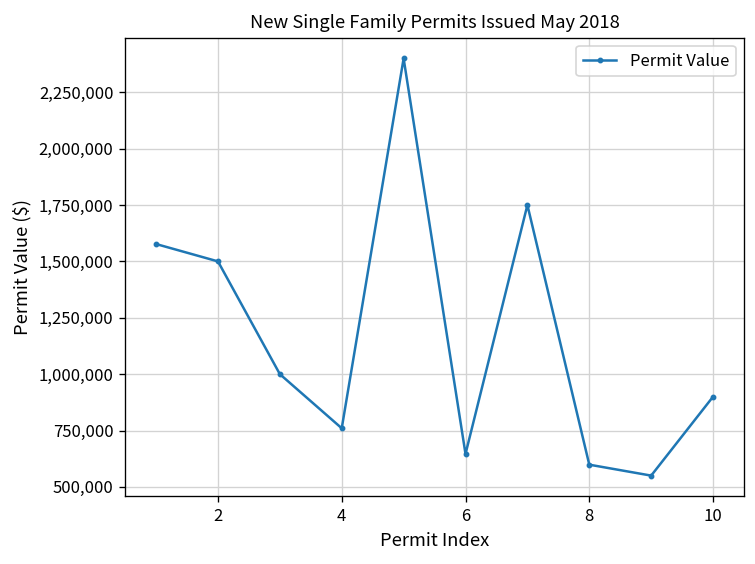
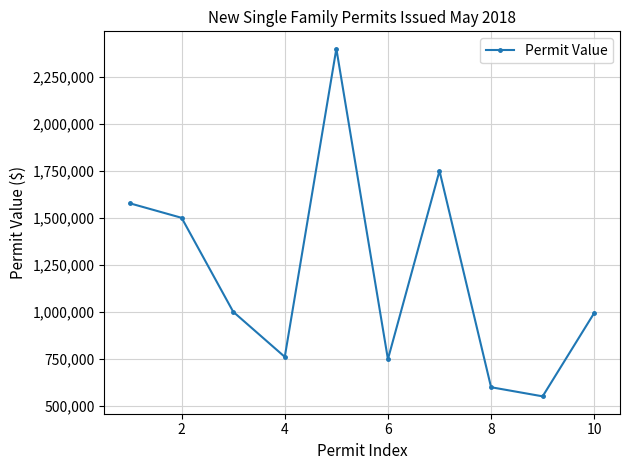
6: 650,000 -> 750,000
10: 900,000 -> 990,000
